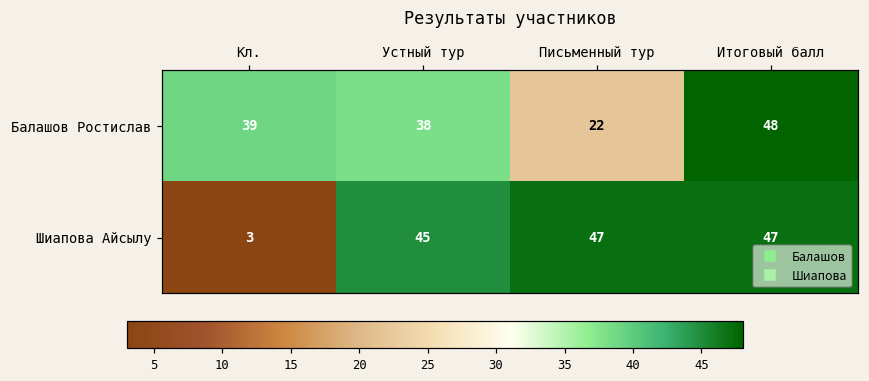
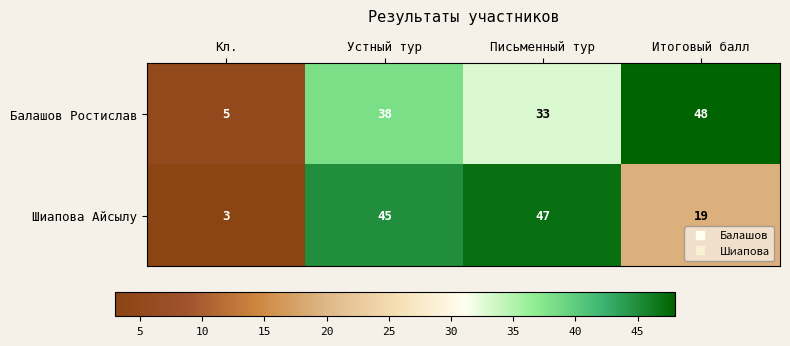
Балашов Ростислав, Кл.: 39 -> 5
Балашов Ростислав, Письменный тур: 22 -> 33
Шиапова Айсылу, Итоговый балл: 47 -> 19
